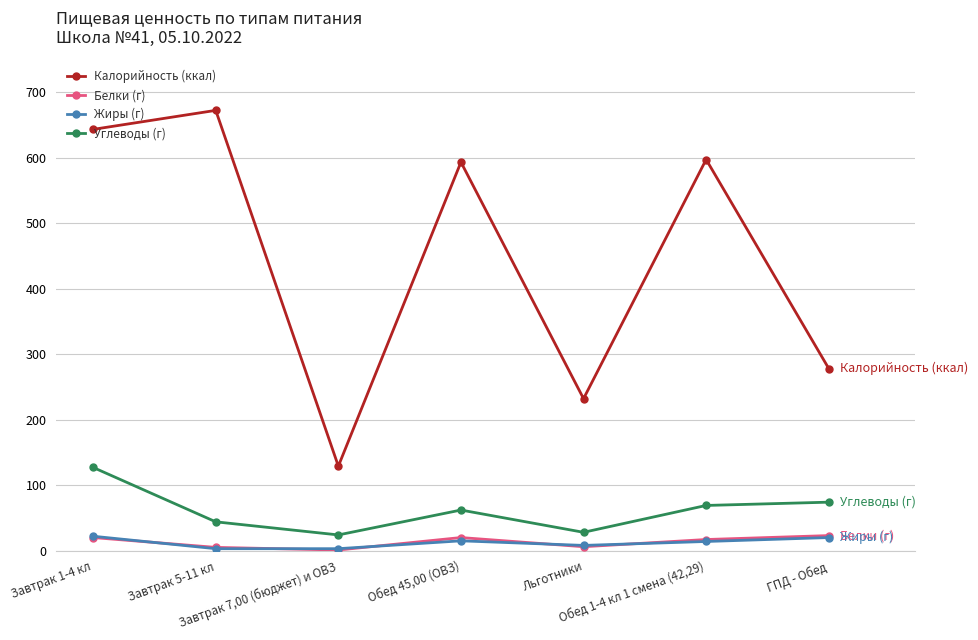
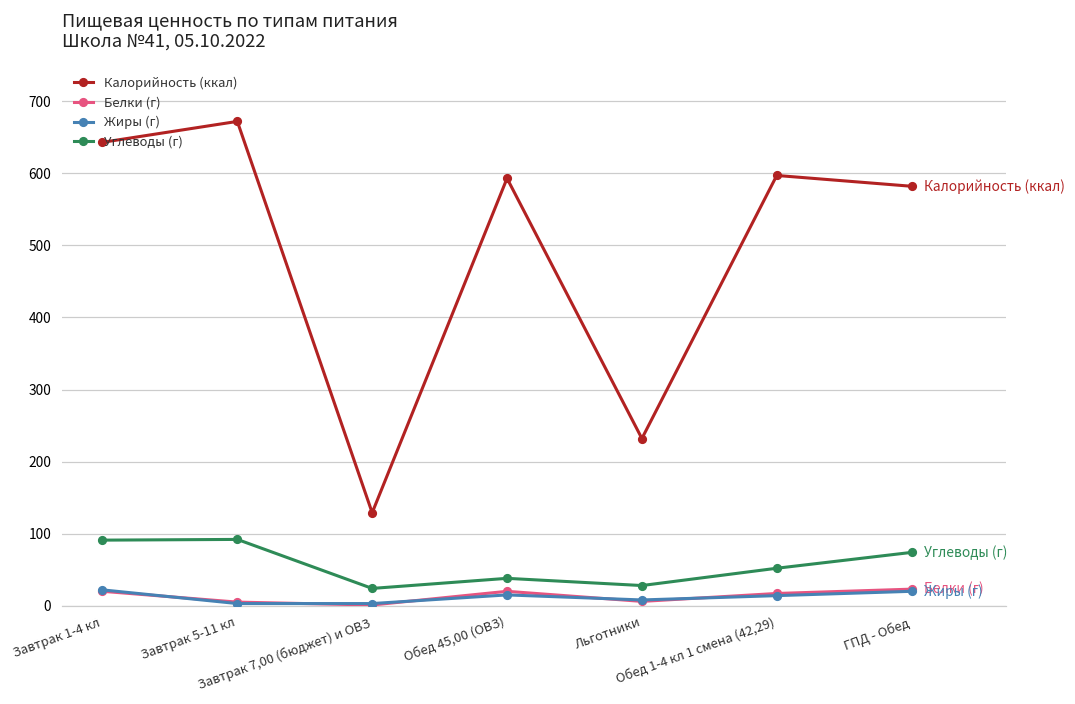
Углеводы (г), Завтрак 1-4 кл: 130 -> 90
Углеводы (г), Завтрак 5-11 кл: 40 -> 90
Углеводы (г), Обед 45,00 (ОВЗ): 60 -> 40
Углеводы (г), Обед 1-4 кл 1 смена (42,29): 70 -> 50
Калорийность (ккал), ГПД - Обед: 280 -> 580
